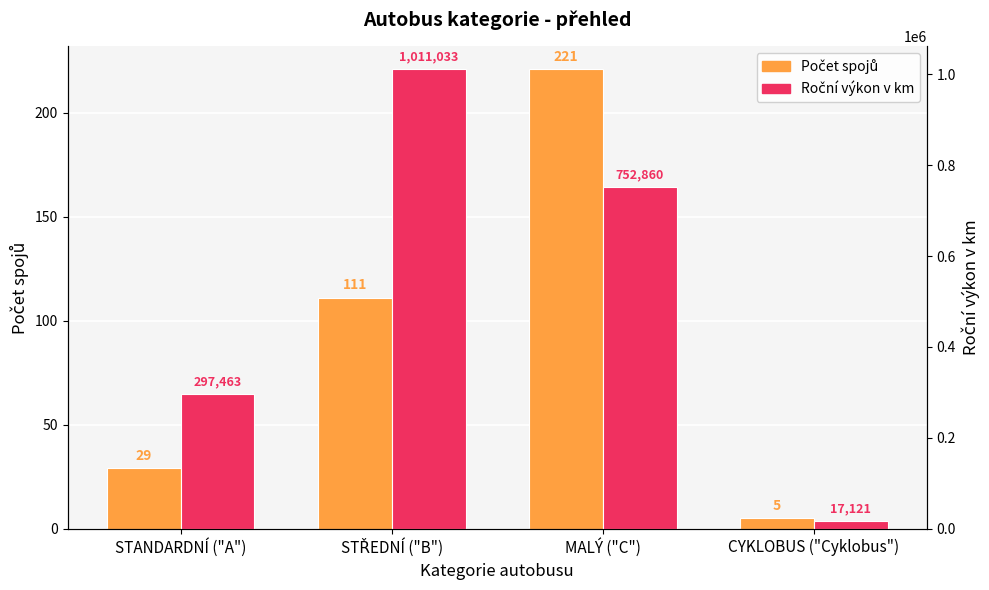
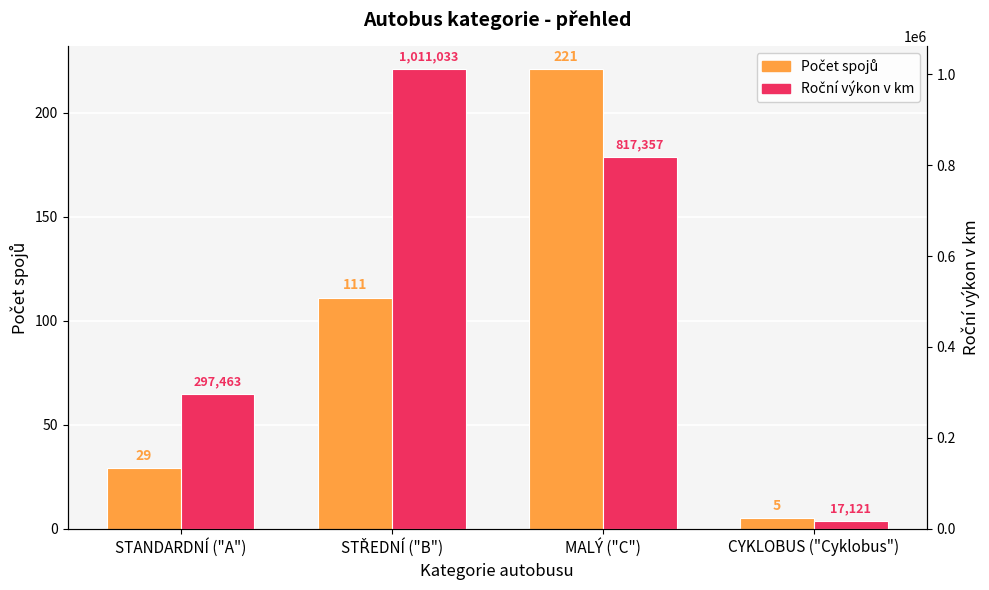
Roční výkon v km, MALÝ ("C"): 752,860 -> 817,357
